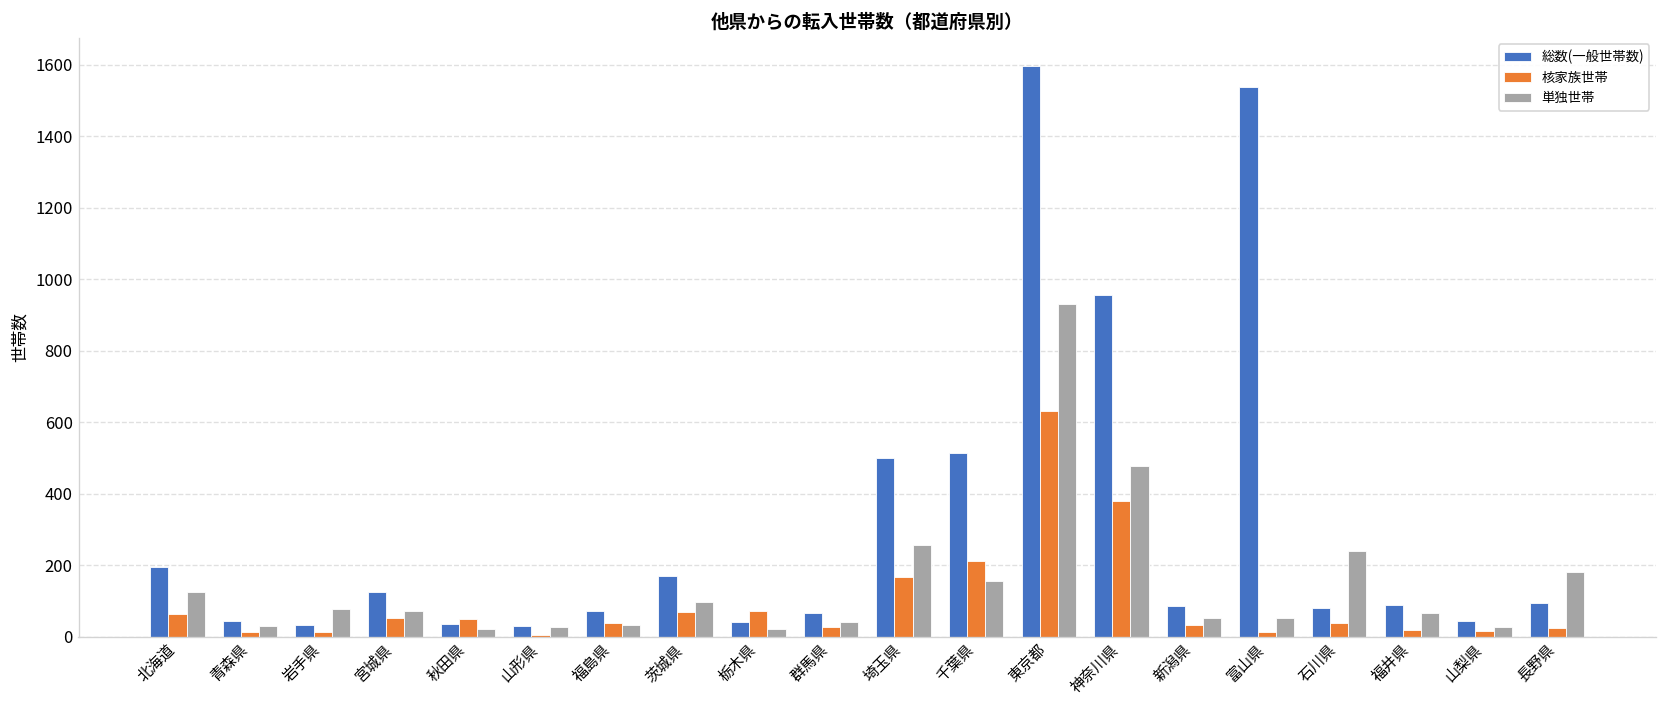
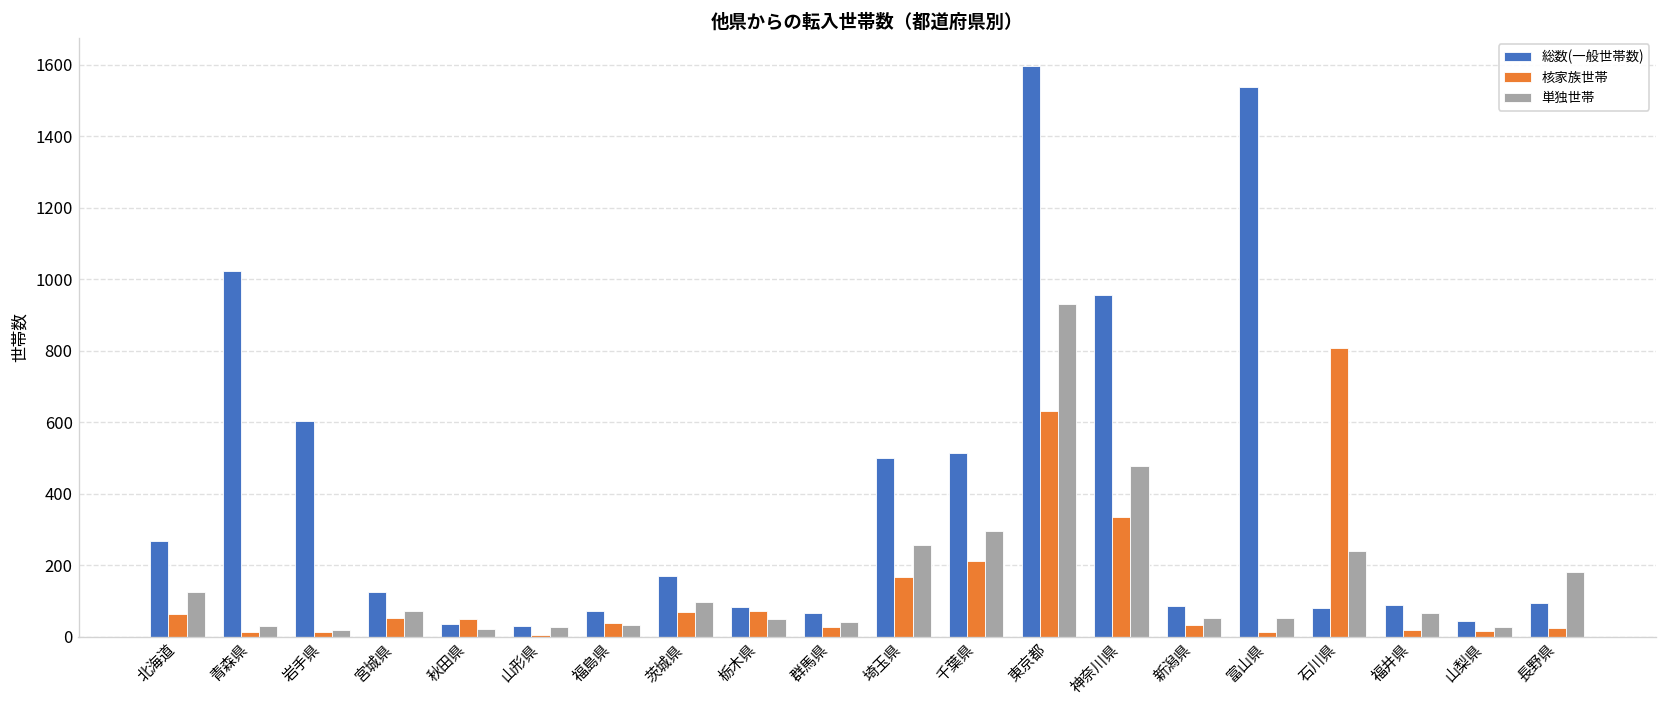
総数(一般世帯数), 北海道: 200 -> 270
総数(一般世帯数), 青森県: 50 -> 1020
総数(一般世帯数), 岩手県: 30 -> 600
単独世帯, 岩手県: 80 -> 20
総数(一般世帯数), 栃木県: 40 -> 80
単独世帯, 栃木県: 20 -> 50
単独世帯, 千葉県: 160 -> 300
核家族世帯, 神奈川県: 380 -> 330
核家族世帯, 石川県: 40 -> 810
